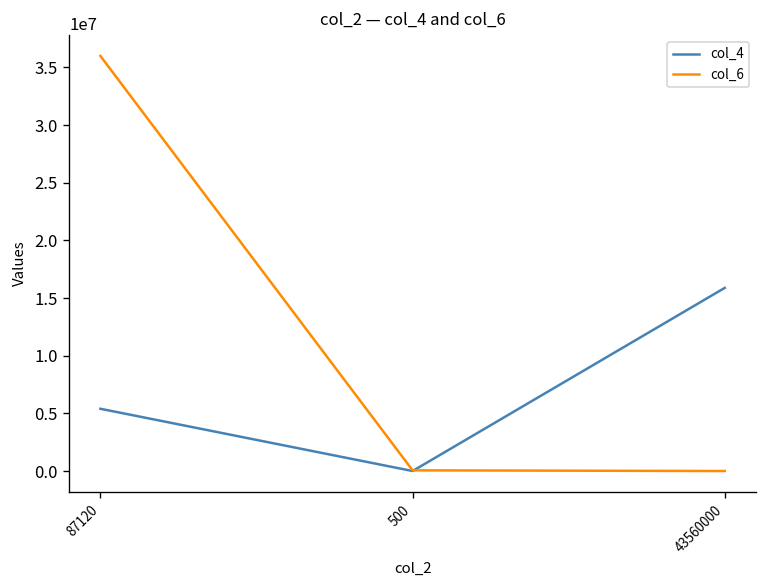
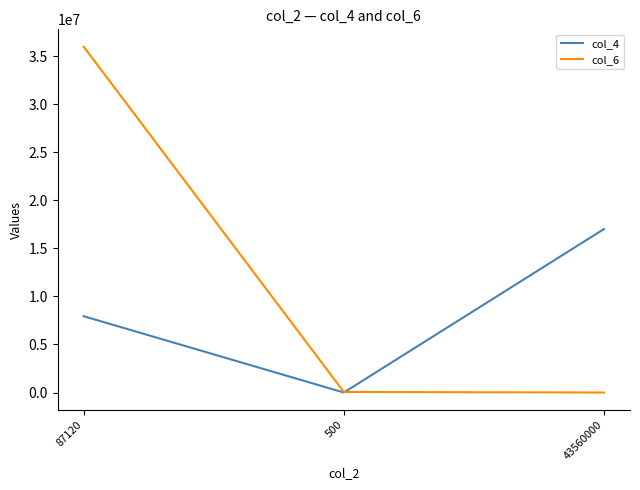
col_4, 87120: 5000000 -> 8000000
col_4, 43560000: 16000000 -> 17000000
